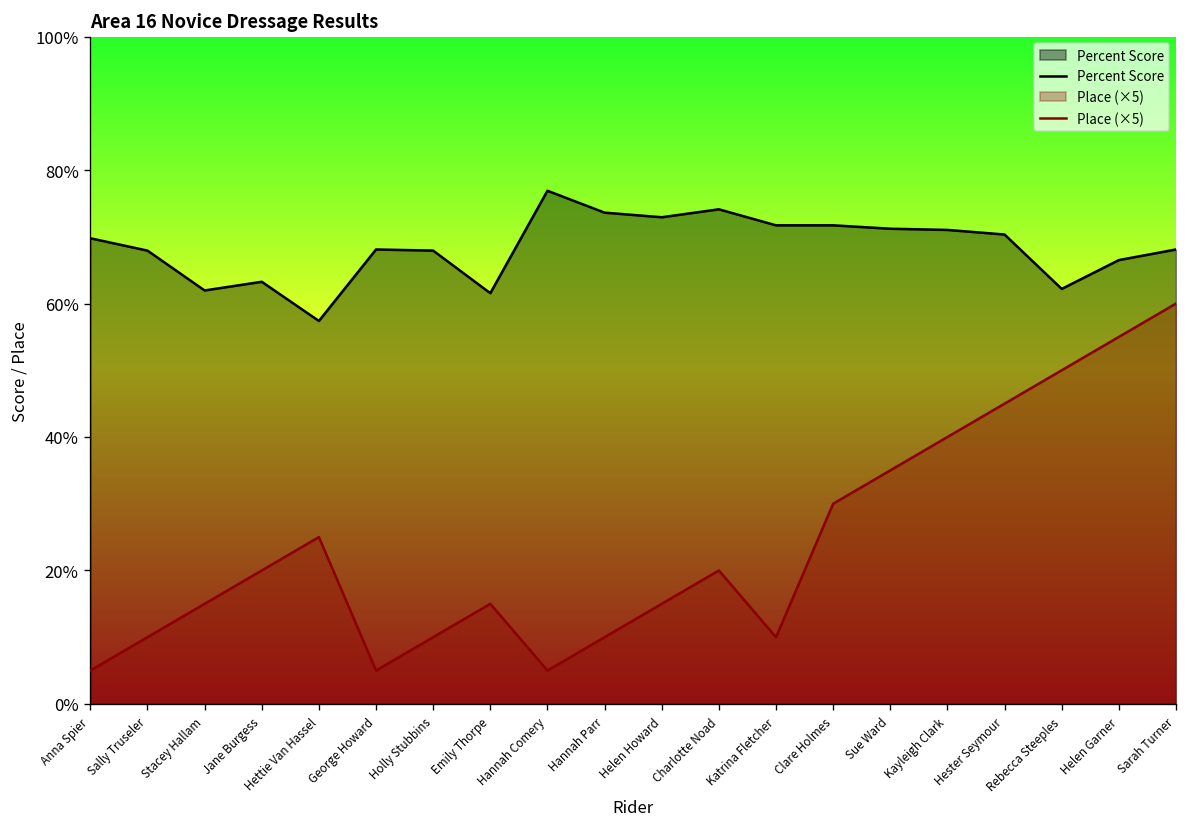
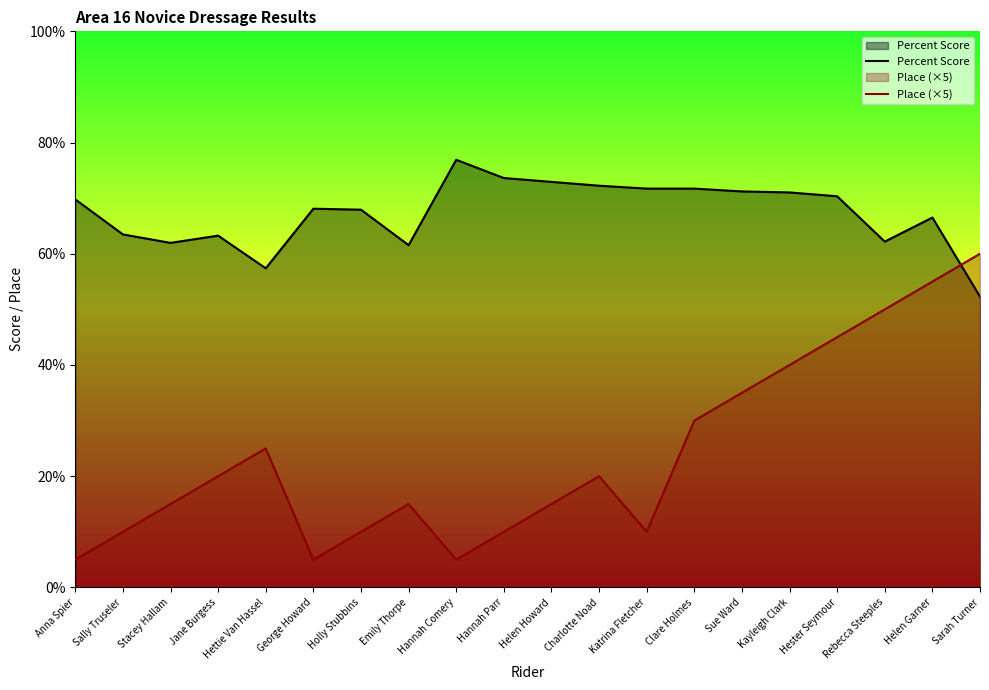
Percent Score, Sally Truseler: 68% -> 63%
Percent Score, Charlotte Noad: 74% -> 72%
Percent Score, Sarah Turner: 68% -> 52%
